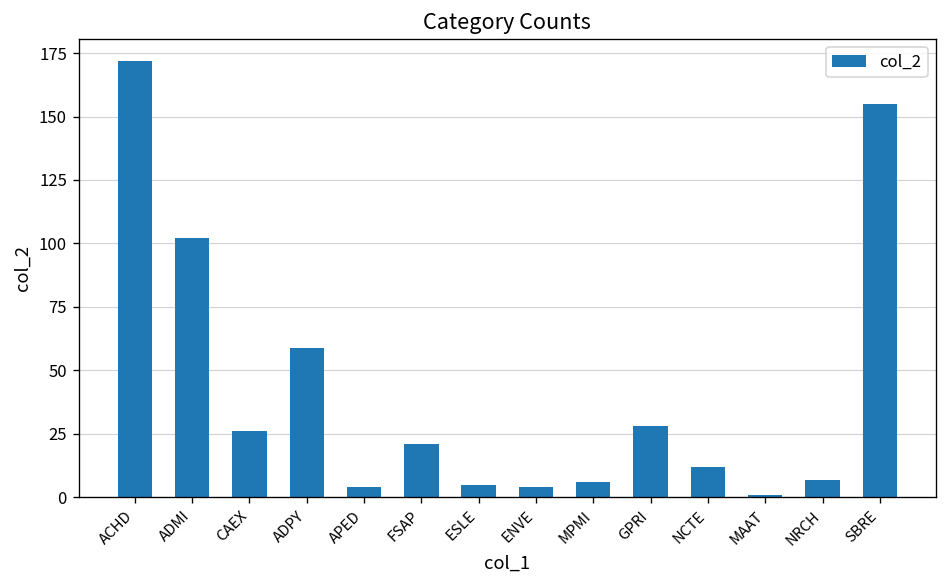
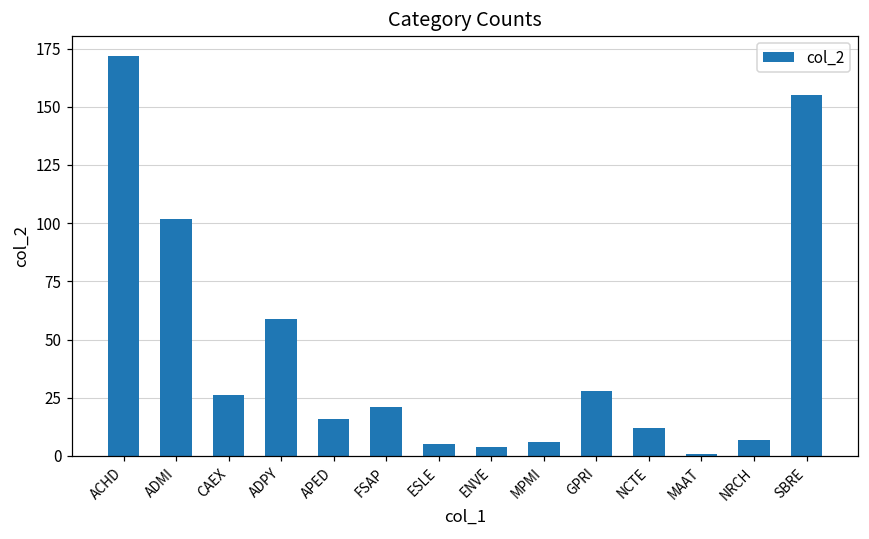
APED: 4 -> 16
